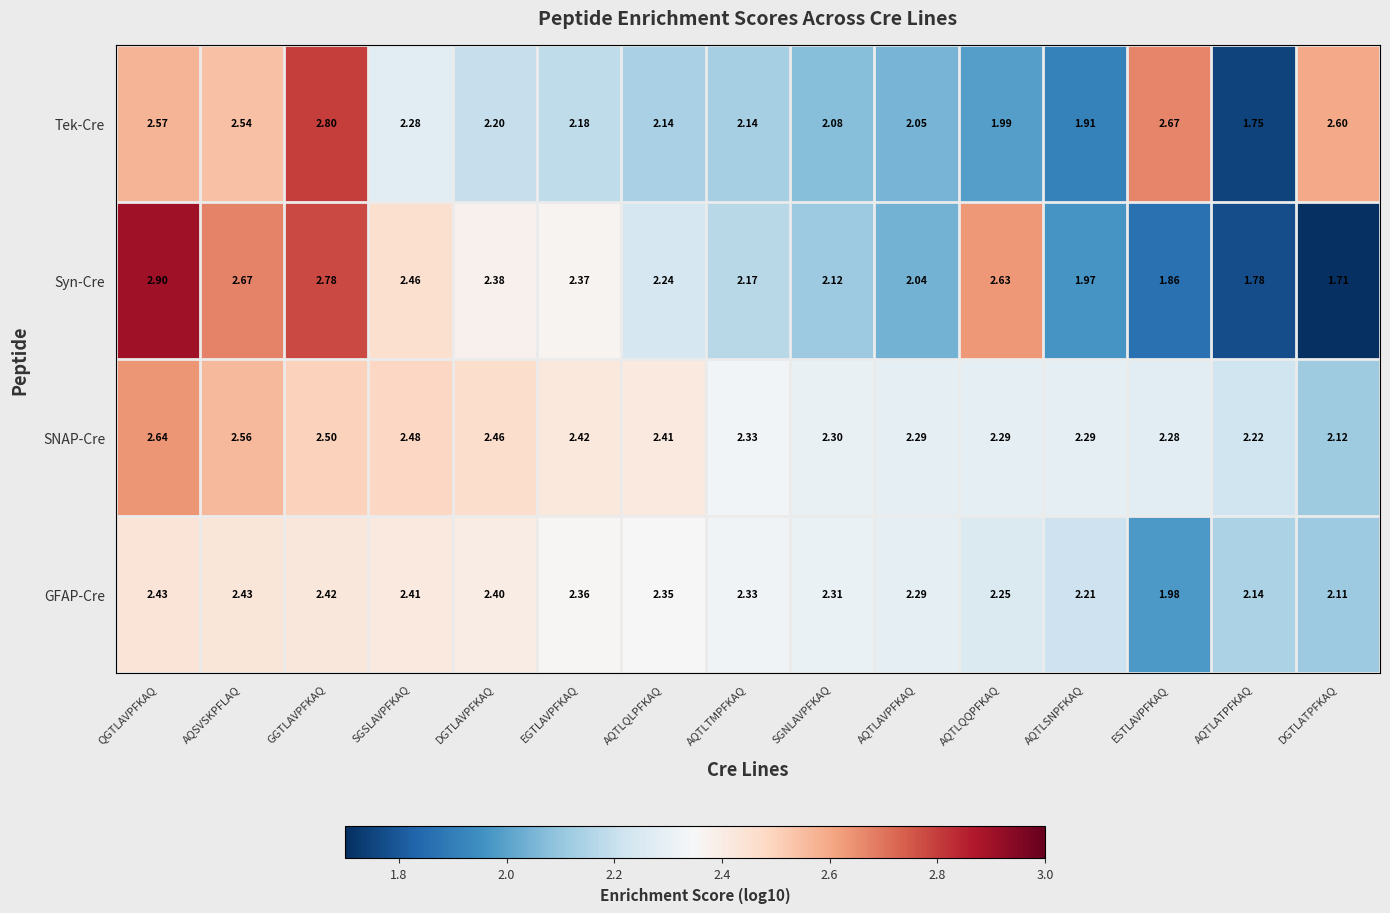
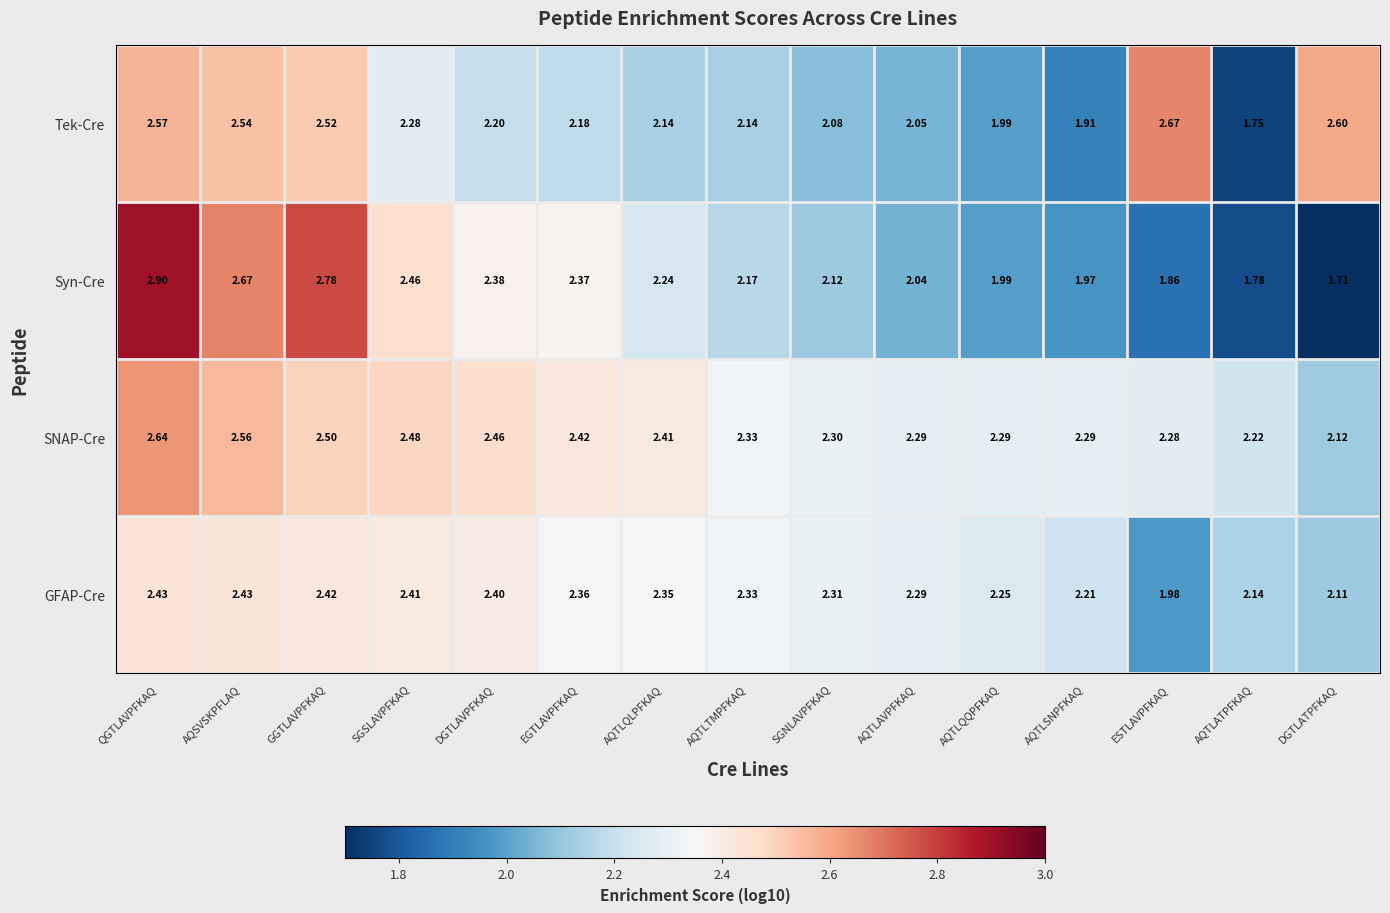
Tek-Cre, GGTLAVPFKAQ: 2.80 -> 2.52
Syn-Cre, AQTLQQPFKAQ: 2.63 -> 1.99
